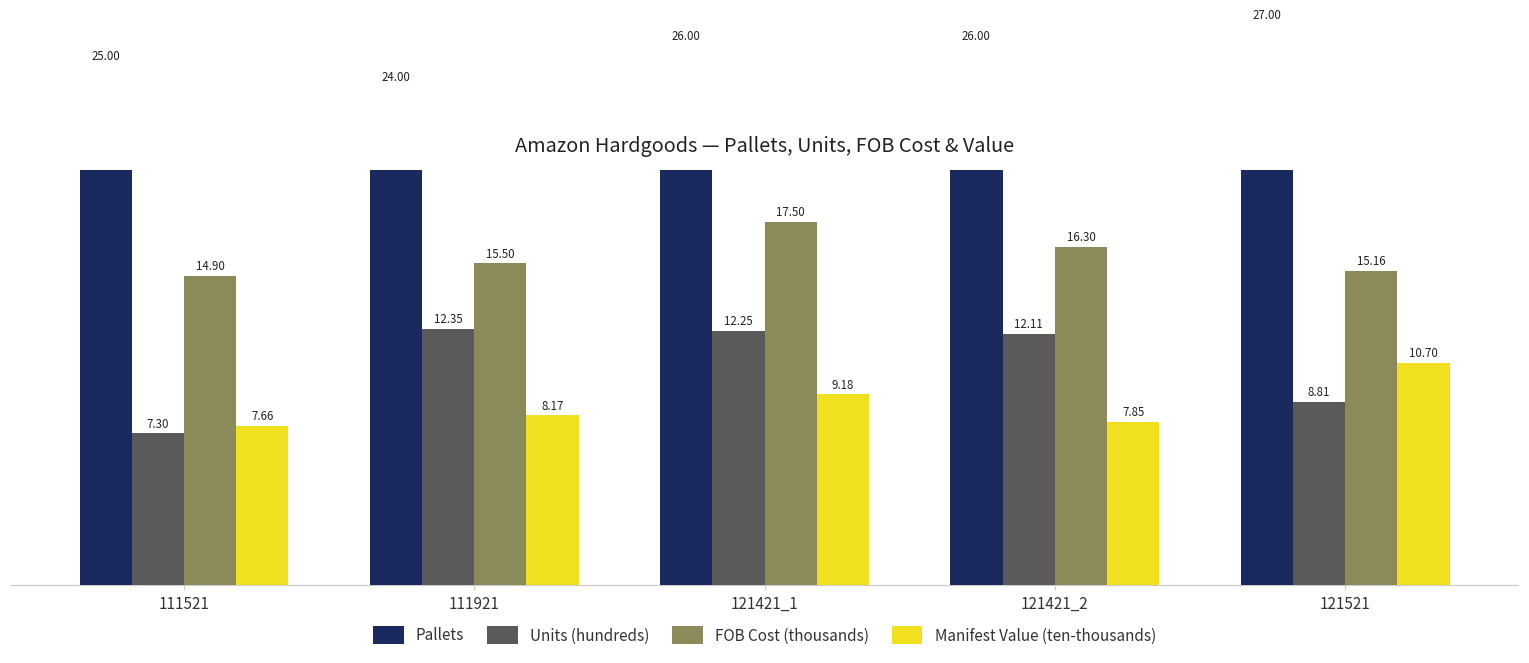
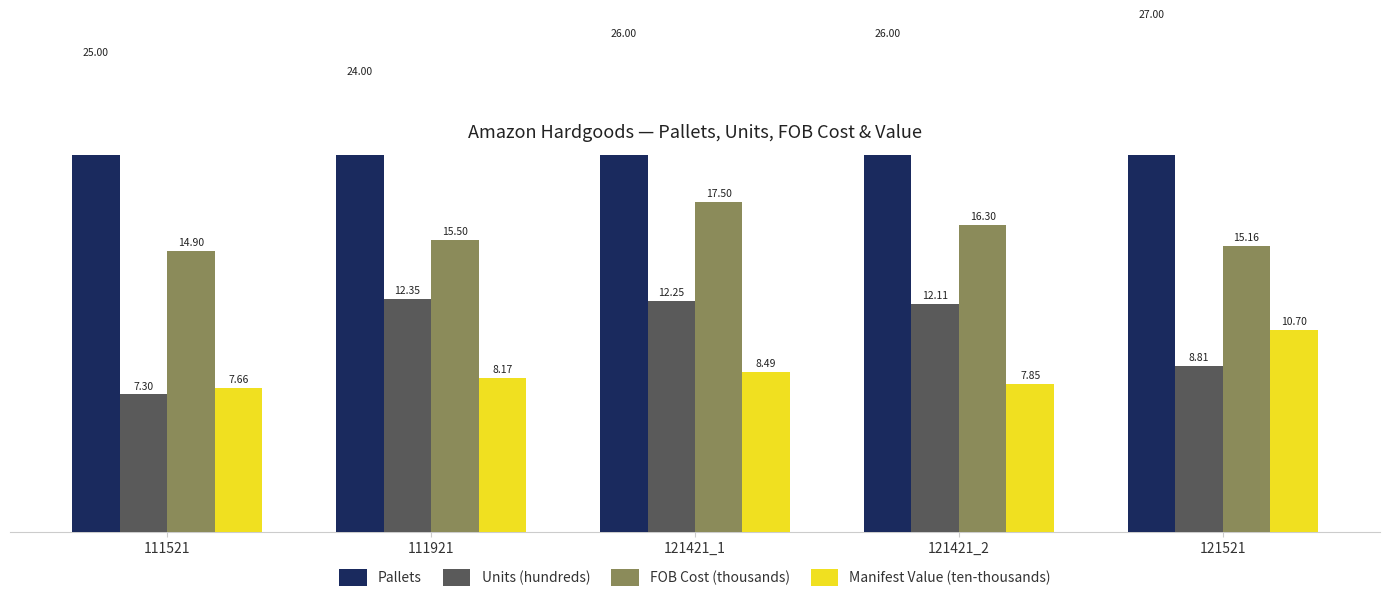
Manifest Value (ten-thousands), 121421_1: 9.18 -> 8.49
